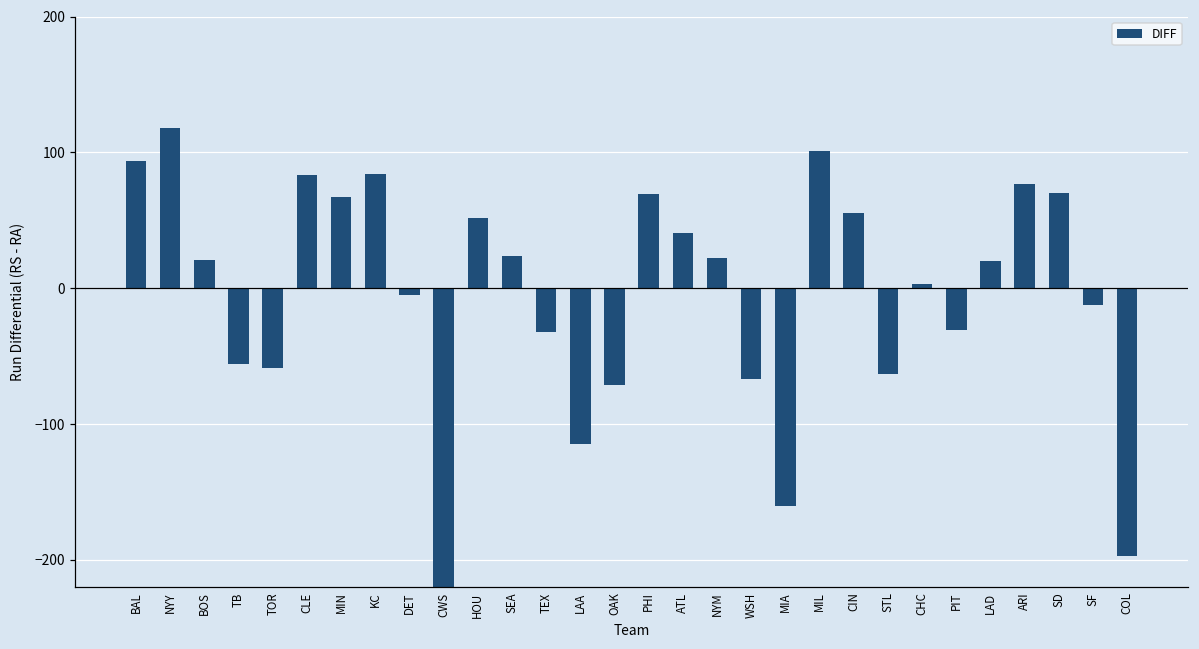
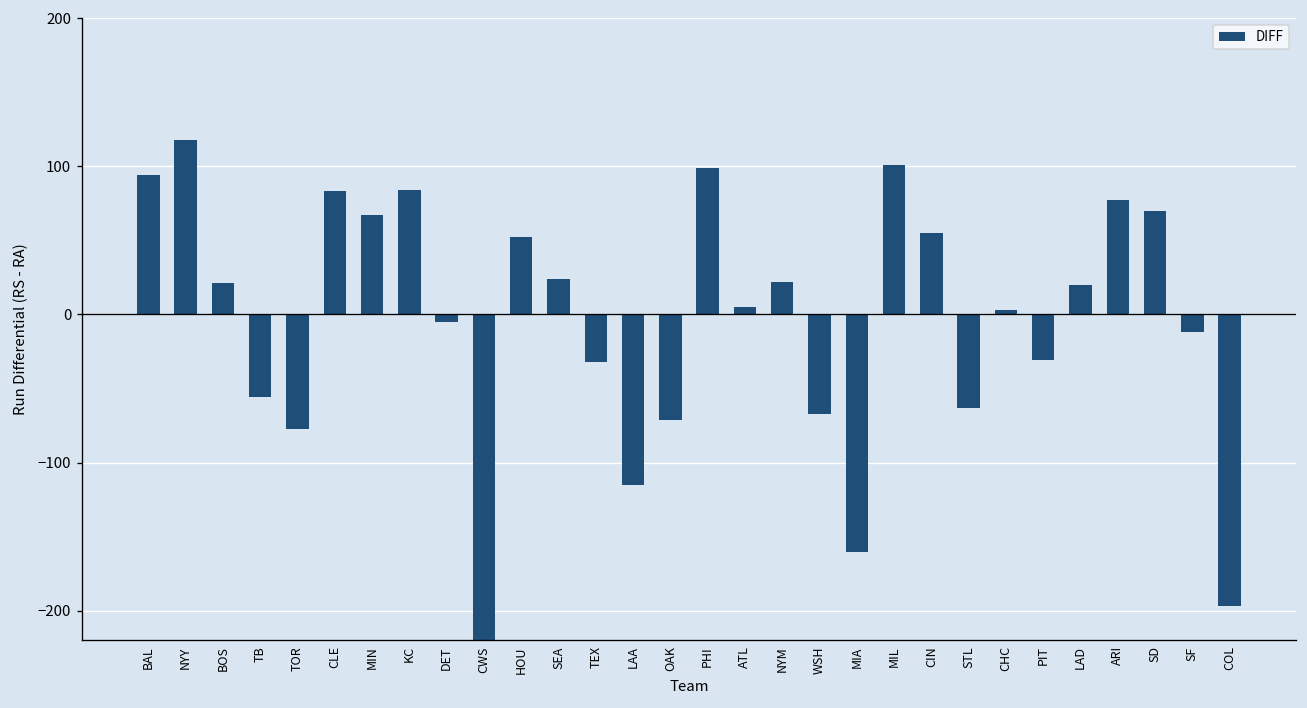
TOR: -59 -> -77
PHI: 69 -> 99
ATL: 41 -> 5
